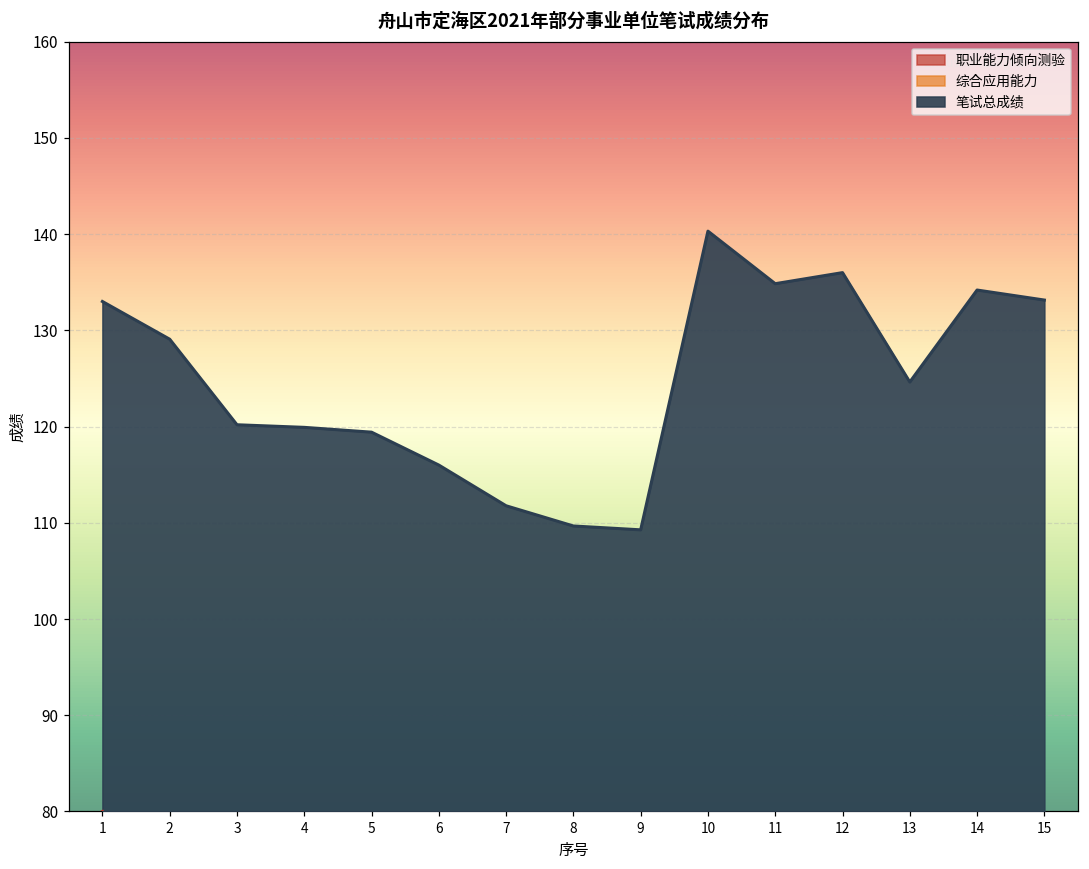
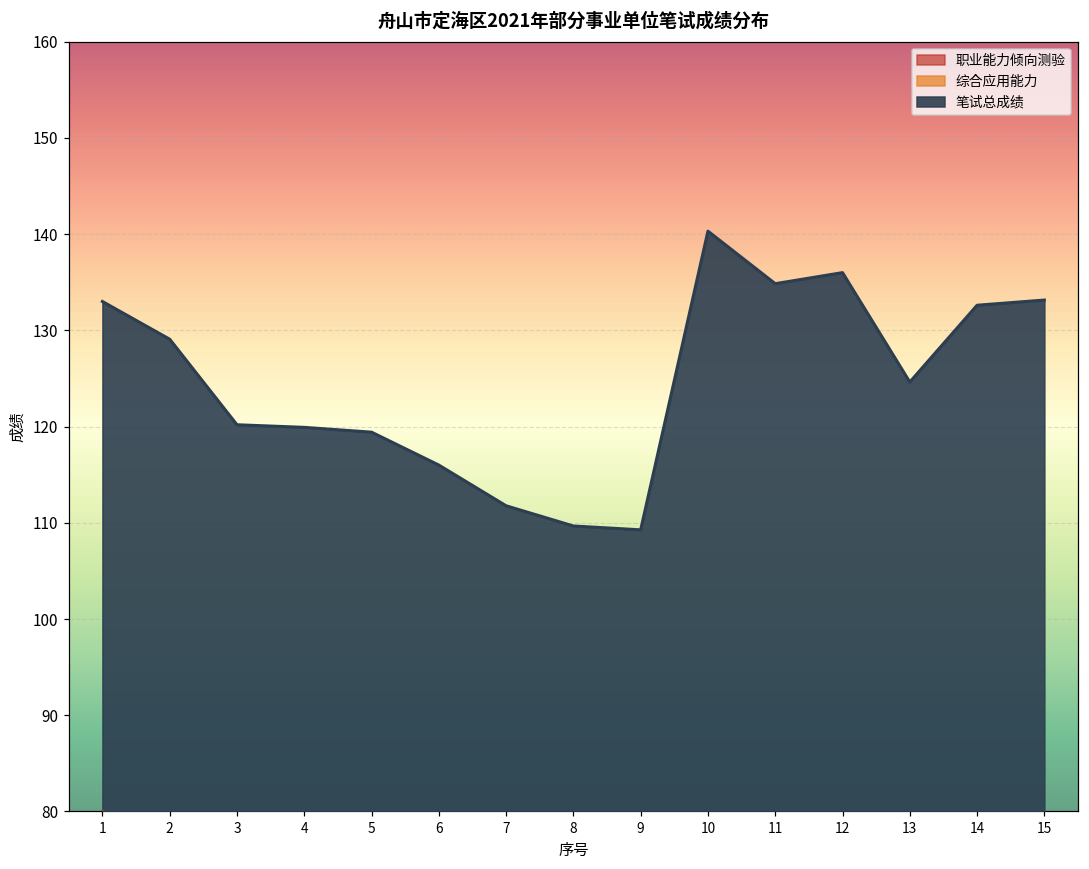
笔试总成绩, 14: 134 -> 133
